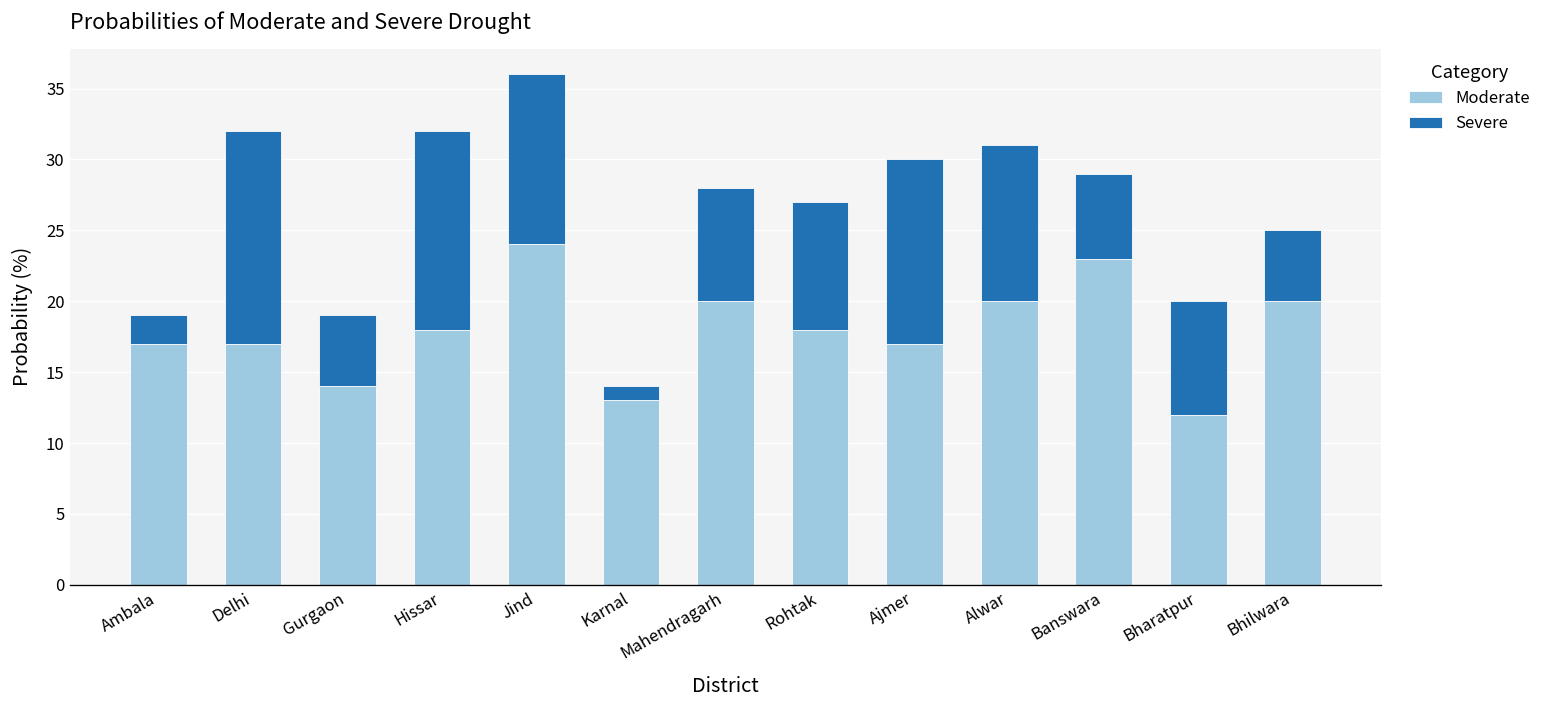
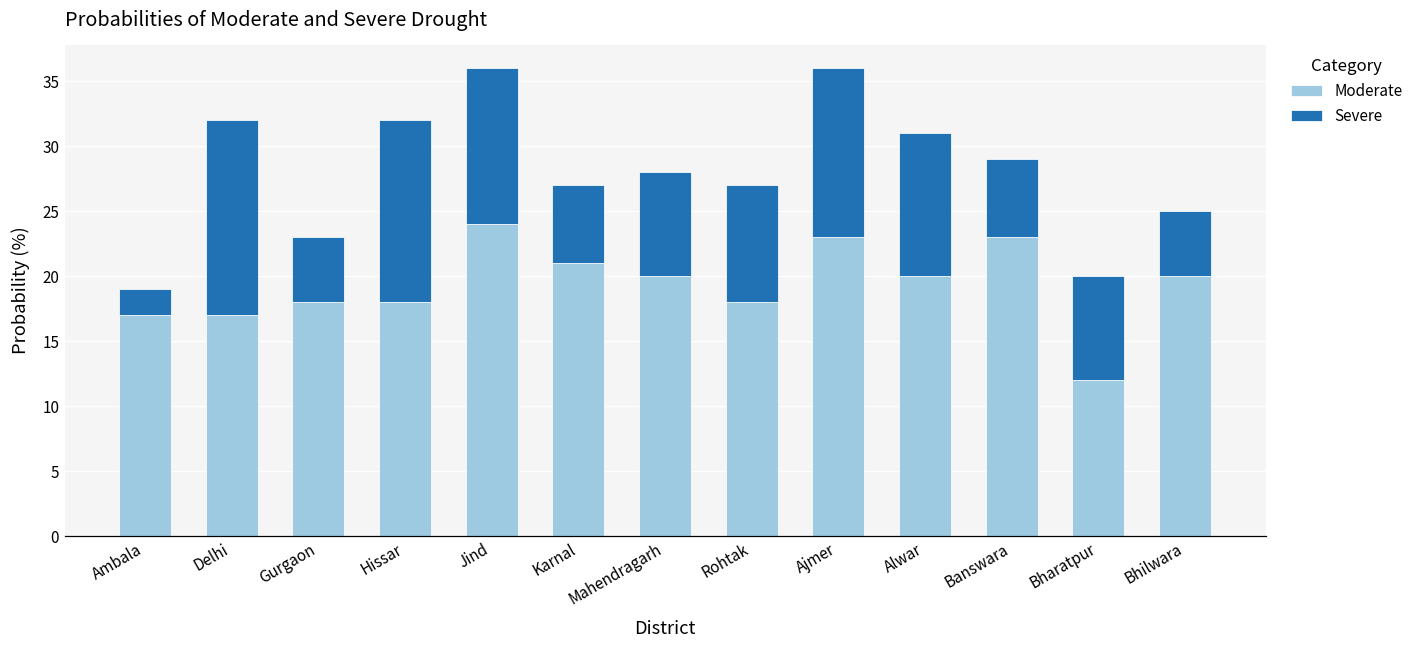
Moderate, Gurgaon: 14 -> 18
Moderate, Karnal: 13 -> 21
Severe, Karnal: 1 -> 6
Moderate, Ajmer: 17 -> 23
